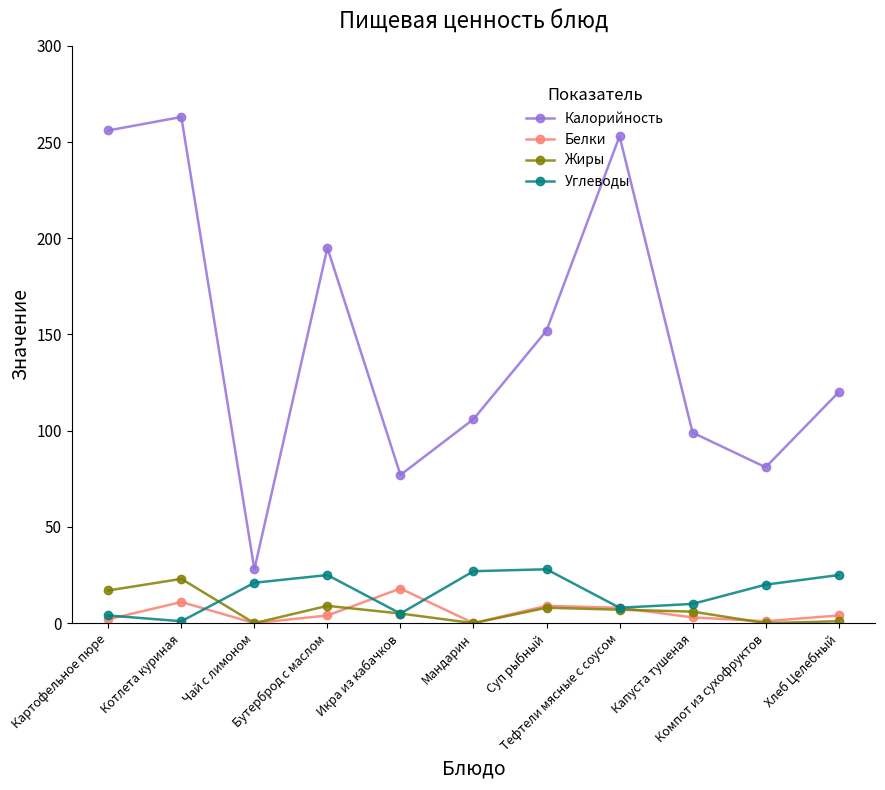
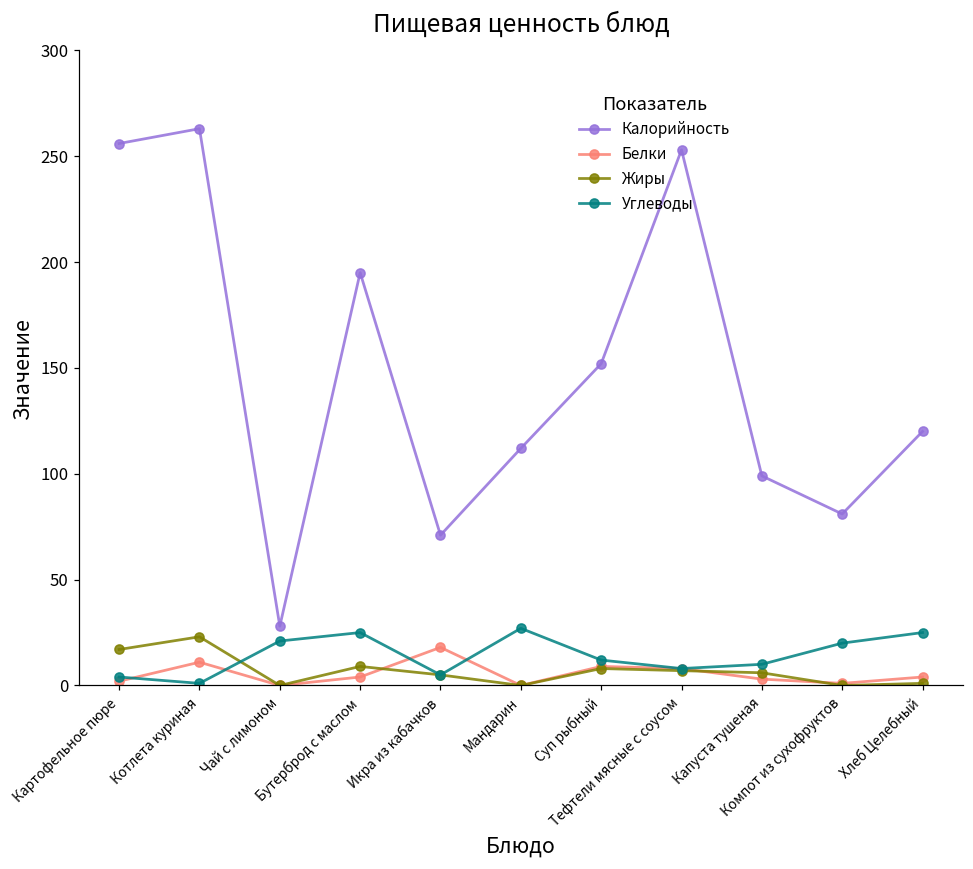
Калорийность, Икра из кабачков: 77 -> 71
Калорийность, Мандарин: 106 -> 112
Углеводы, Суп рыбный: 28 -> 12
